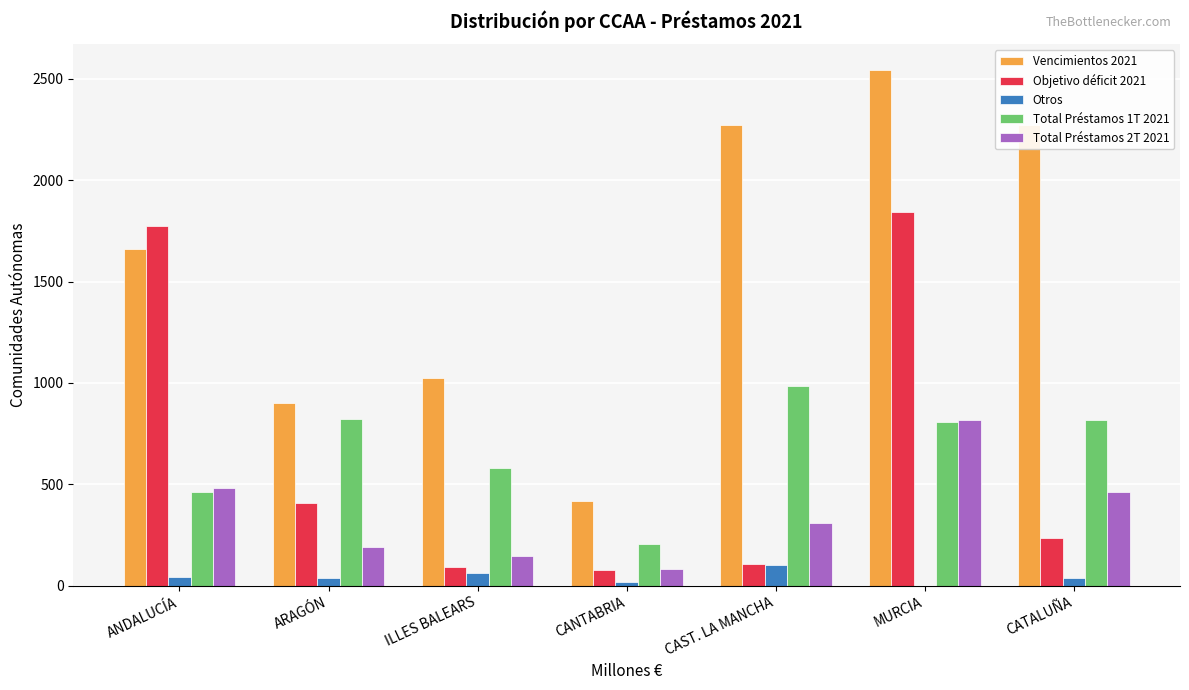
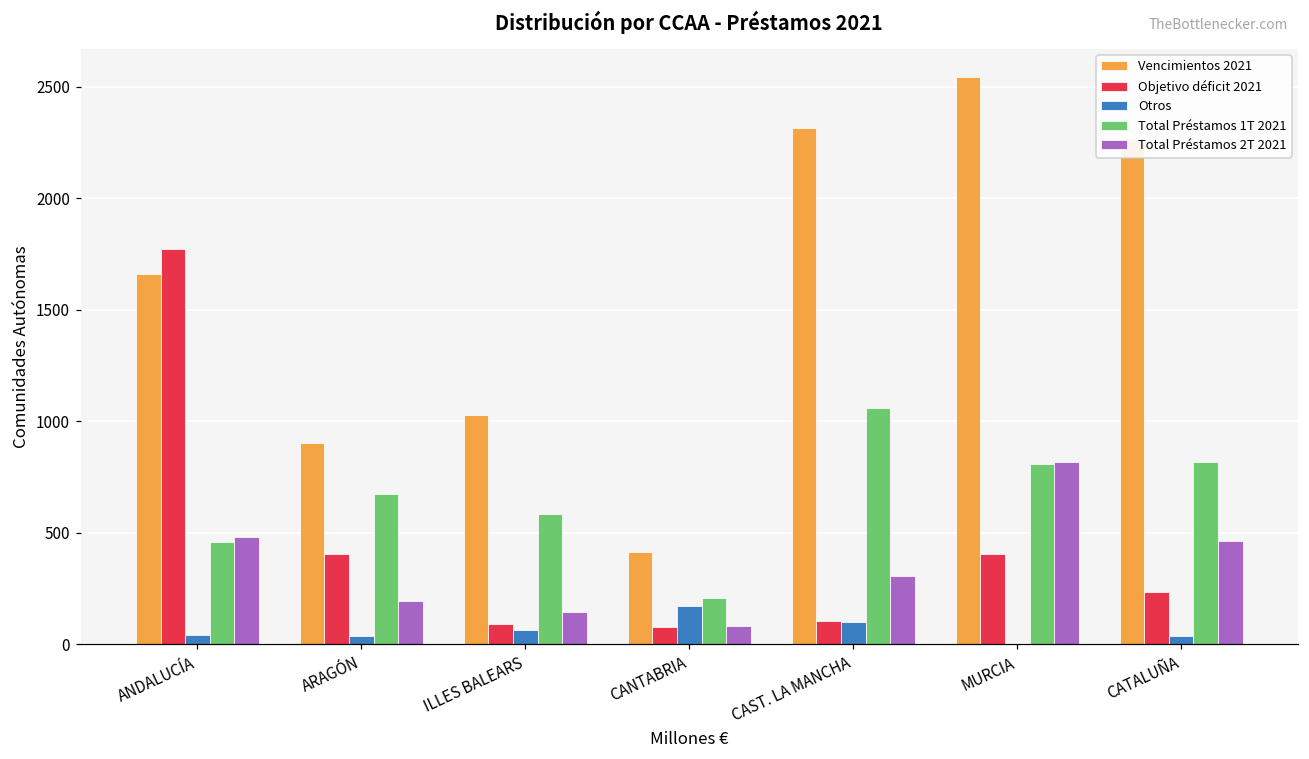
Total Préstamos 1T 2021, ARAGÓN: 820 -> 670
Otros, CANTABRIA: 20 -> 170
Vencimientos 2021, CAST. LA MANCHA: 2270 -> 2310
Total Préstamos 1T 2021, CAST. LA MANCHA: 980 -> 1060
Objetivo déficit 2021, MURCIA: 1840 -> 410
